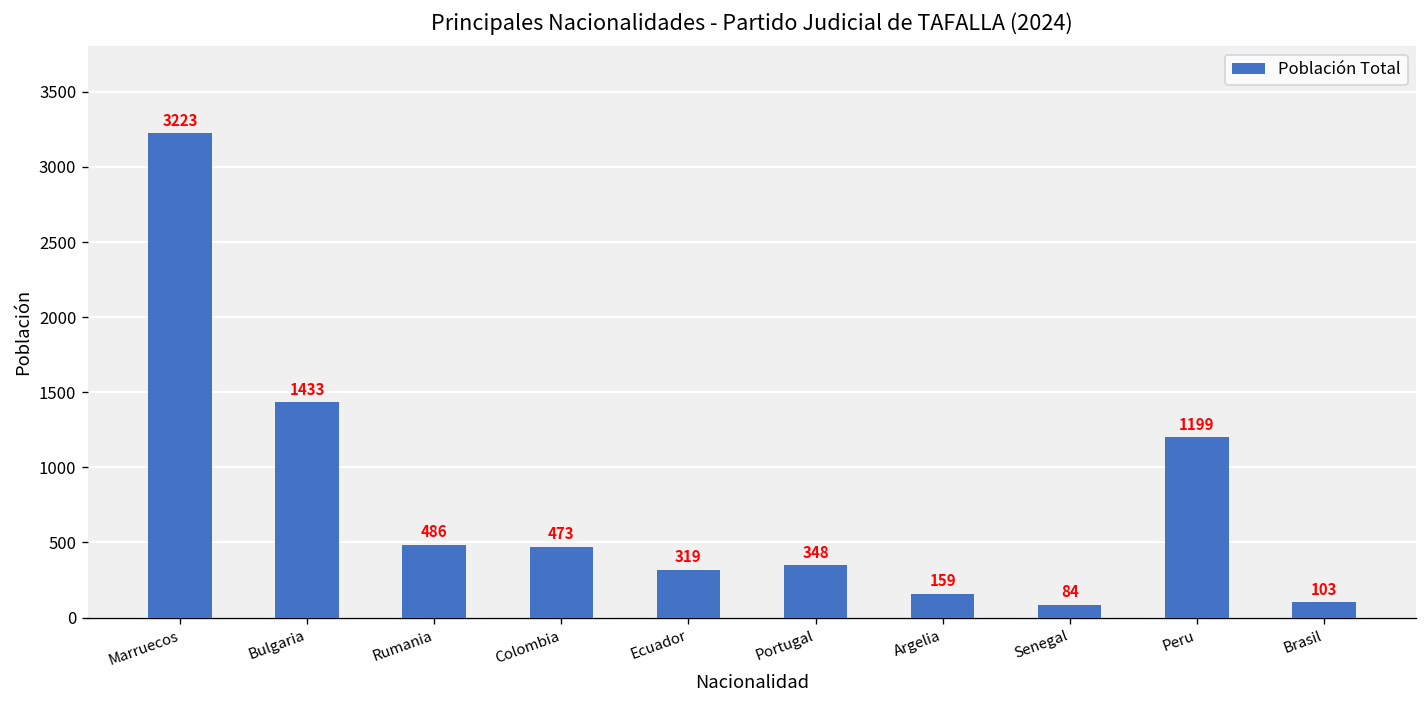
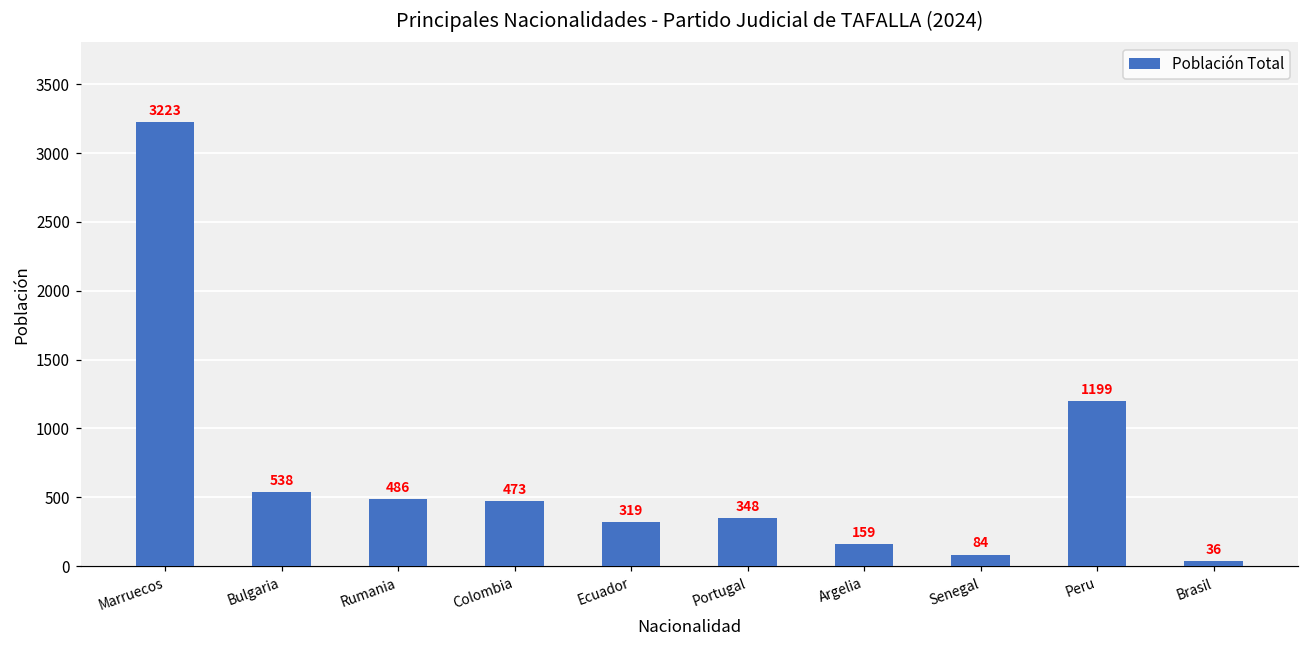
Bulgaria: 1433 -> 538
Brasil: 103 -> 36
